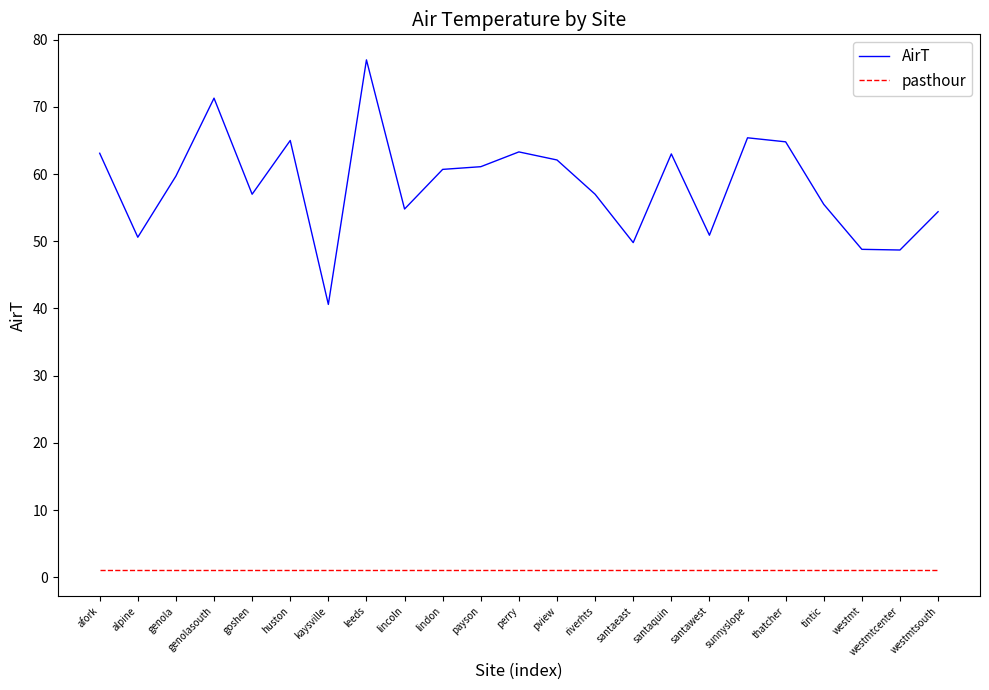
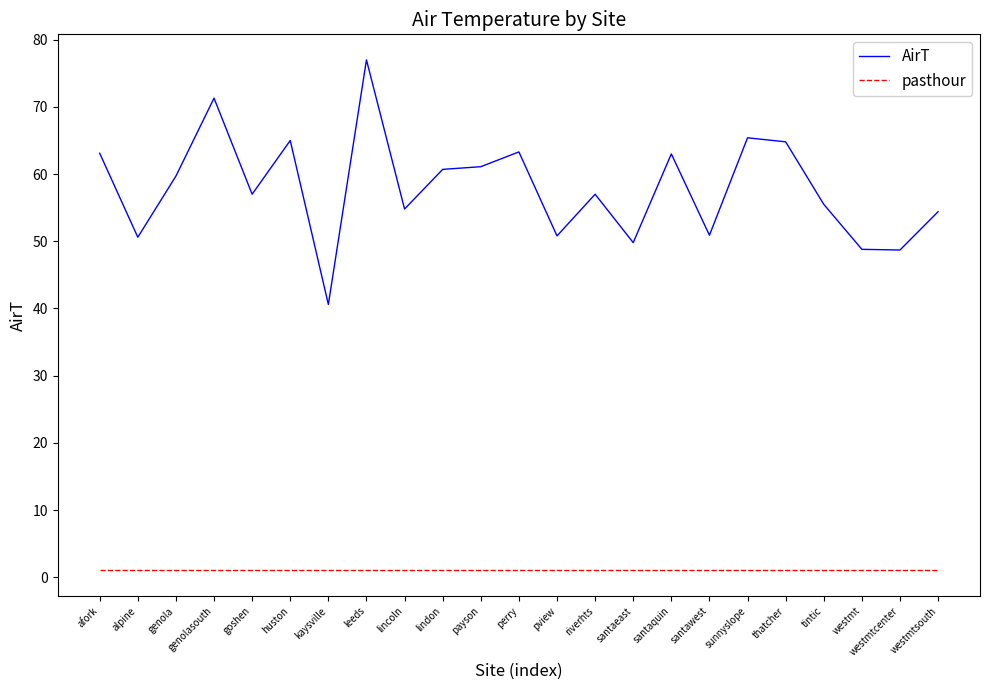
AirT, pview: 62 -> 51
